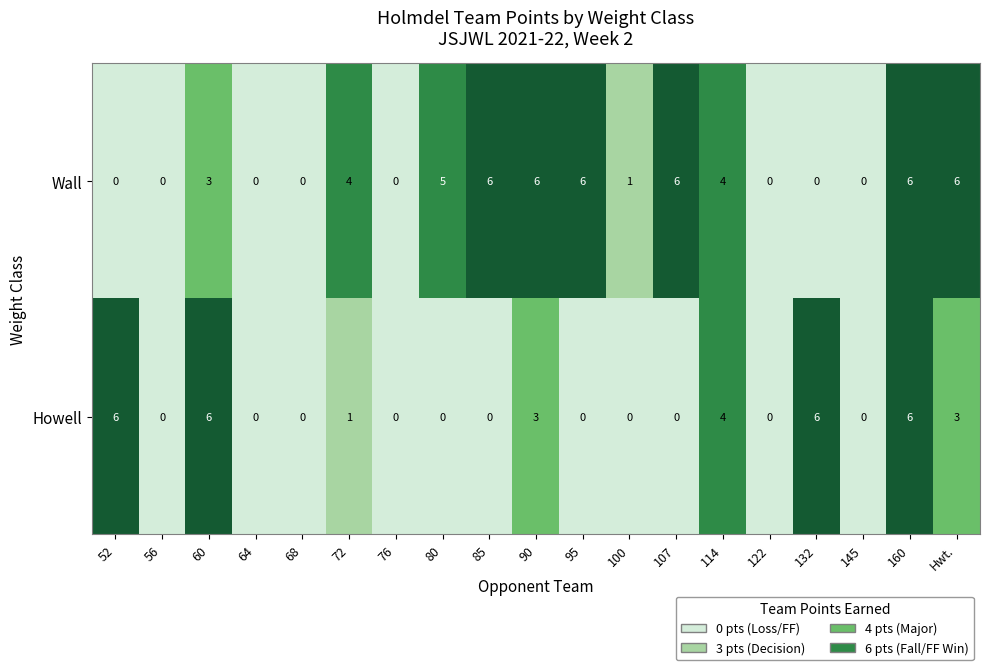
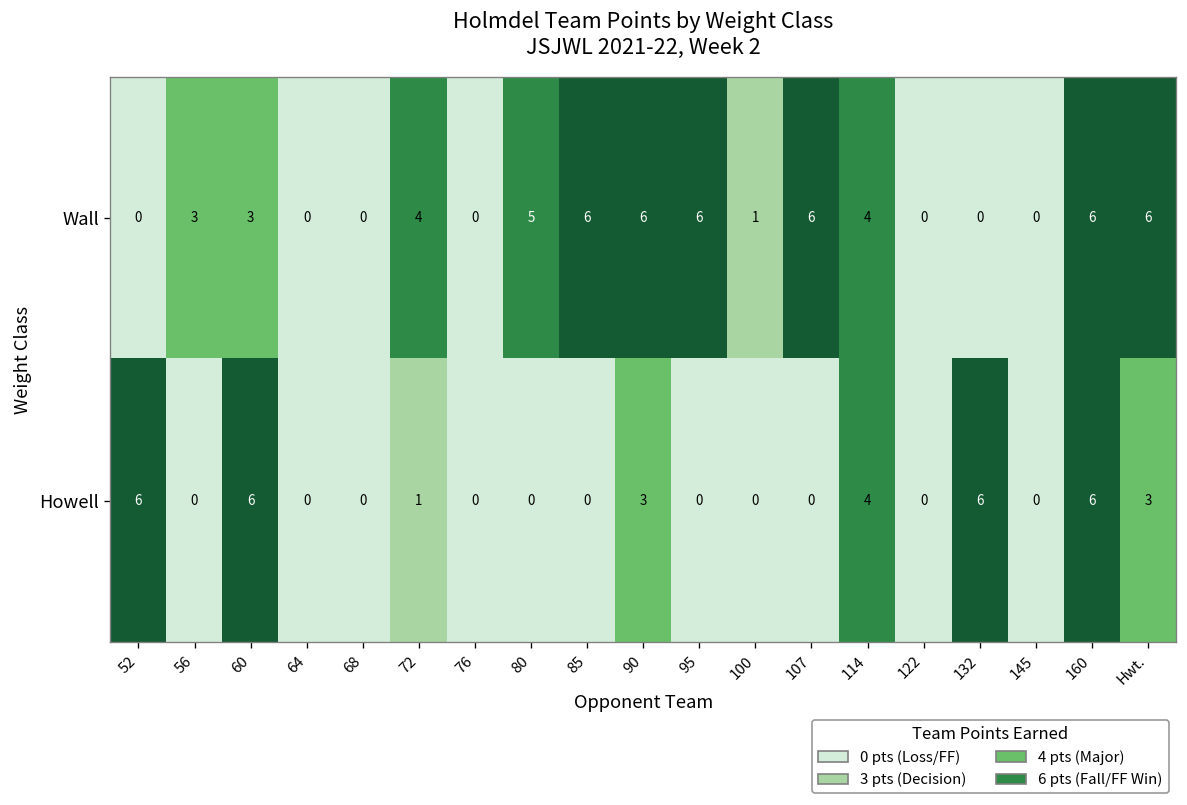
Wall, 56: 0 -> 3
